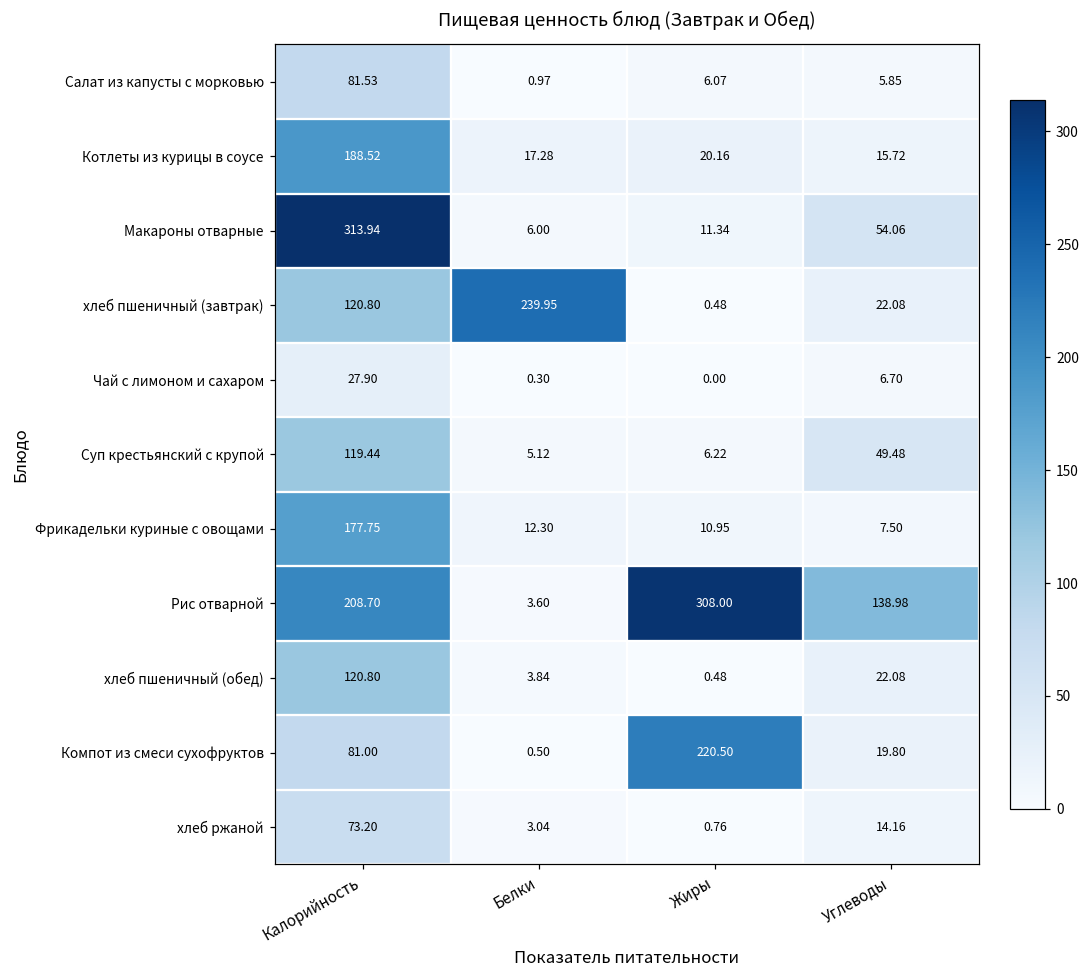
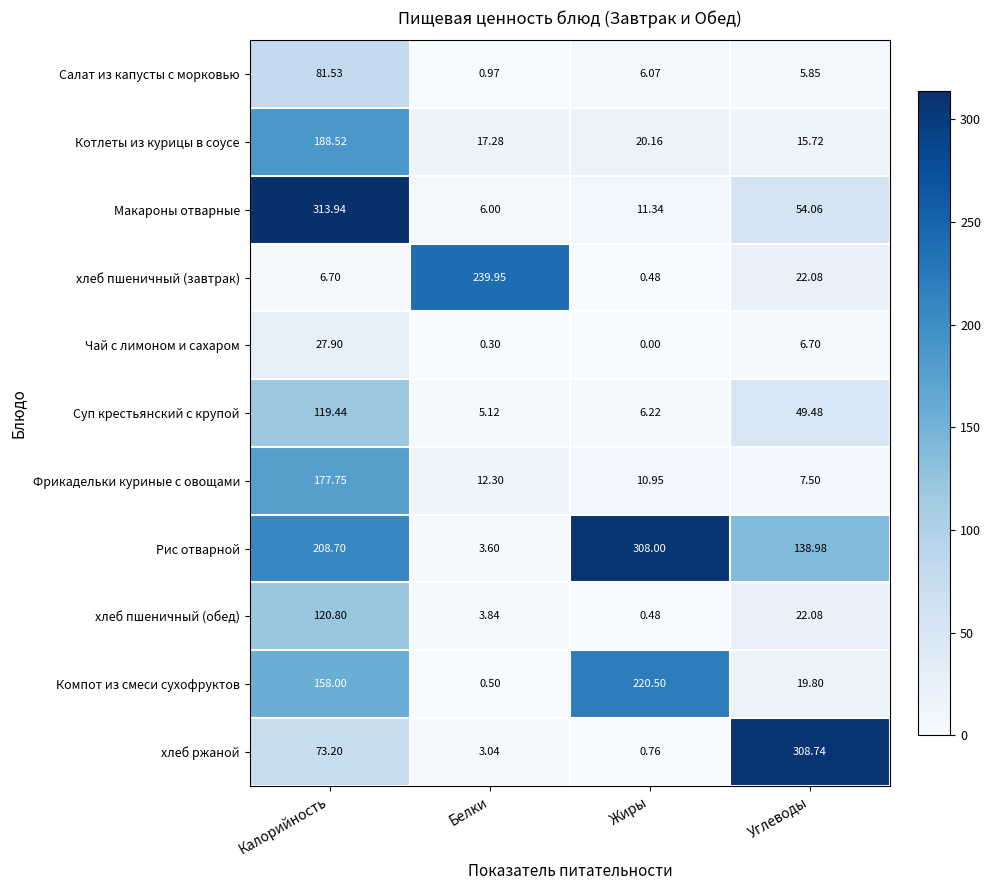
хлеб пшеничный (завтрак), Калорийность: 120.80 -> 6.70
Компот из смеси сухофруктов, Калорийность: 81.00 -> 158.00
хлеб ржаной, Углеводы: 14.16 -> 308.74
